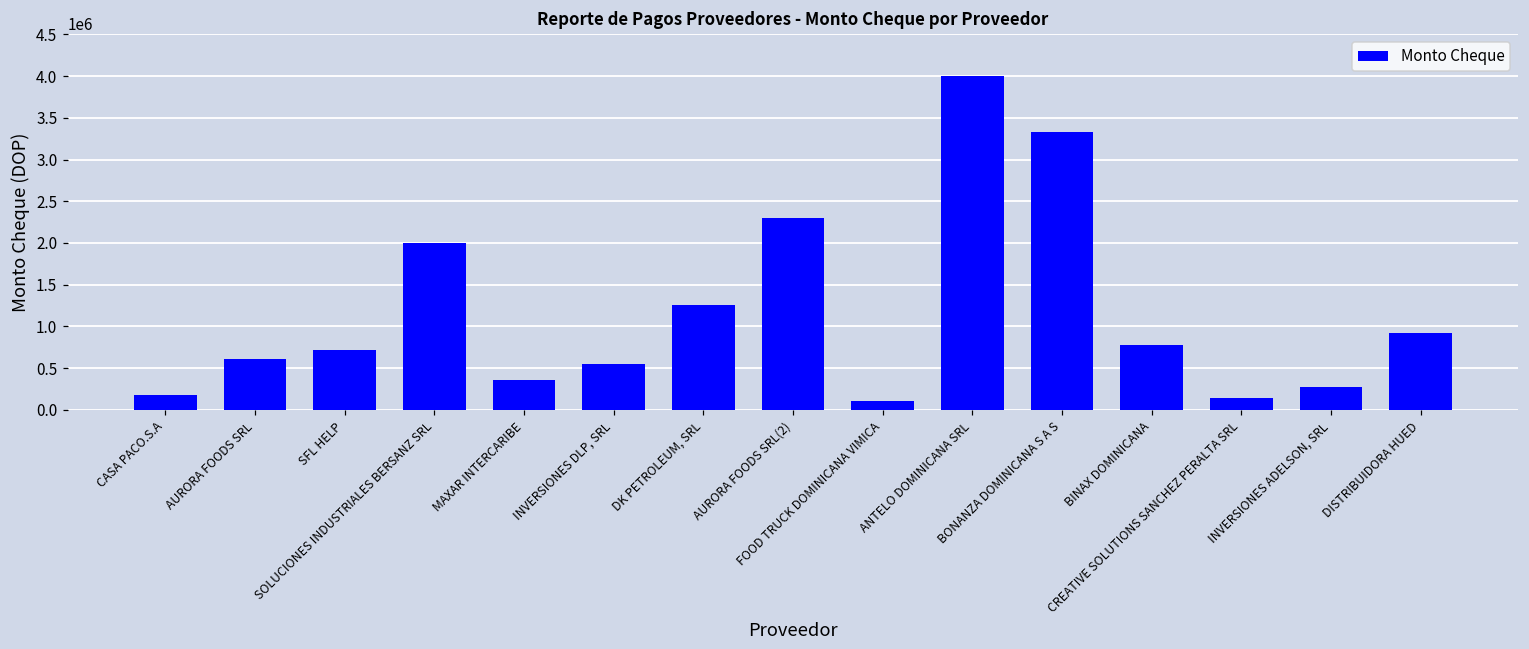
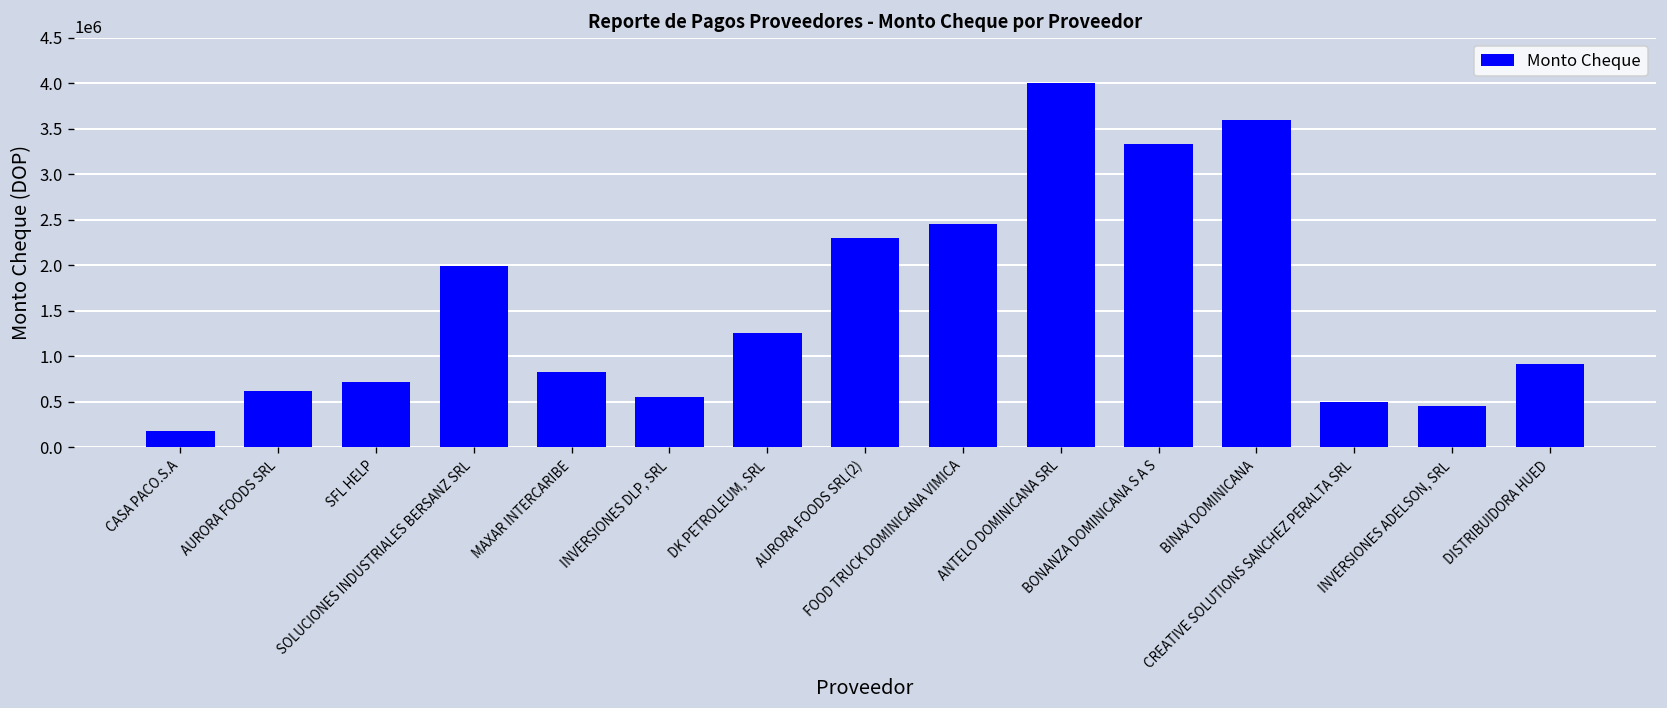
MAXAR INTERCARIBE: 400000 -> 800000
FOOD TRUCK DOMINICANA VIMICA: 100000 -> 2500000
BINAX DOMINICANA: 800000 -> 3600000
CREATIVE SOLUTIONS SANCHEZ PERALTA SRL: 100000 -> 500000
INVERSIONES ADELSON, SRL: 300000 -> 400000
